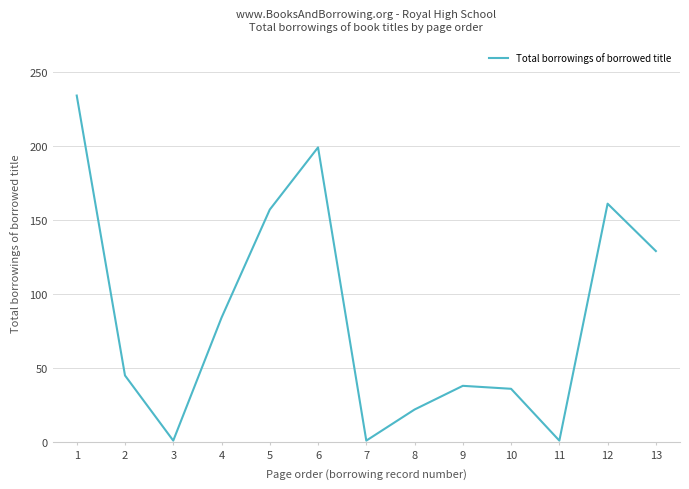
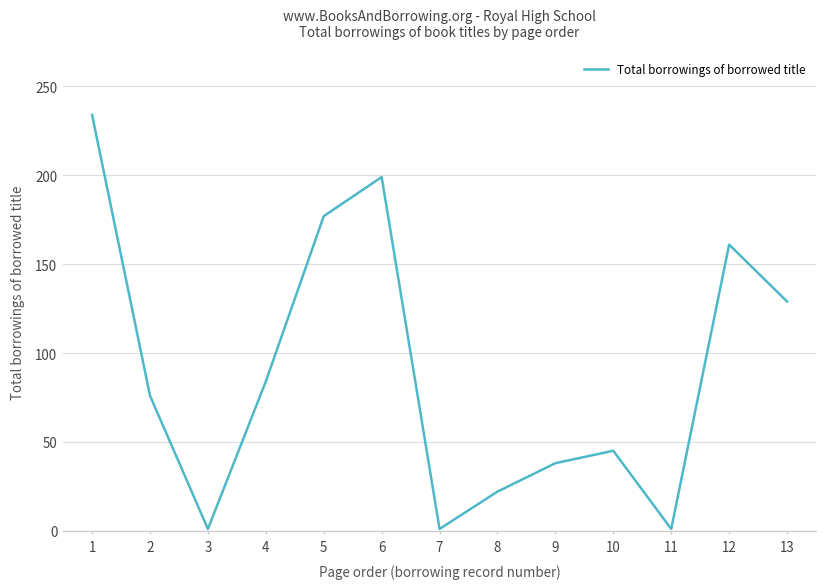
2: 45 -> 76
5: 157 -> 177
10: 36 -> 45
